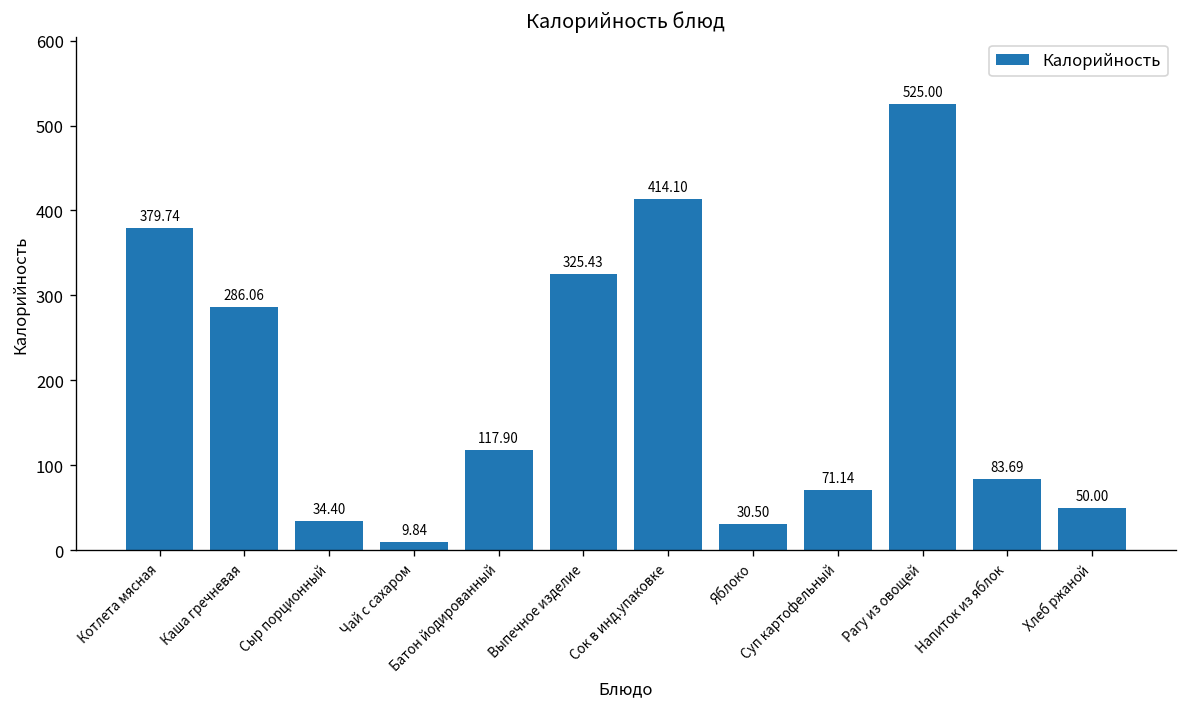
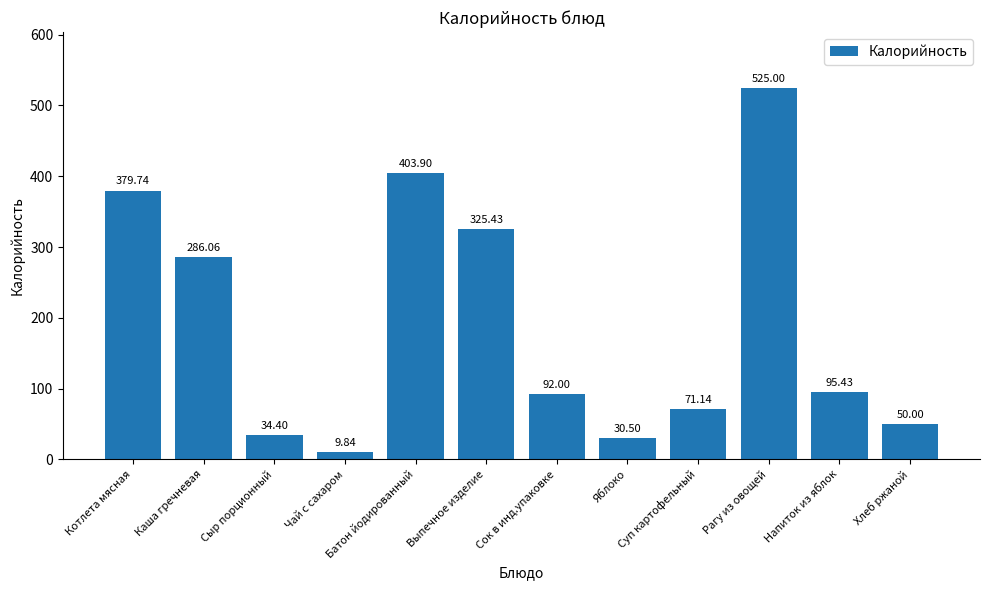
Батон йодированный: 117.90 -> 403.90
Сок в инд.упаковке: 414.10 -> 92.00
Напиток из яблок: 83.69 -> 95.43
